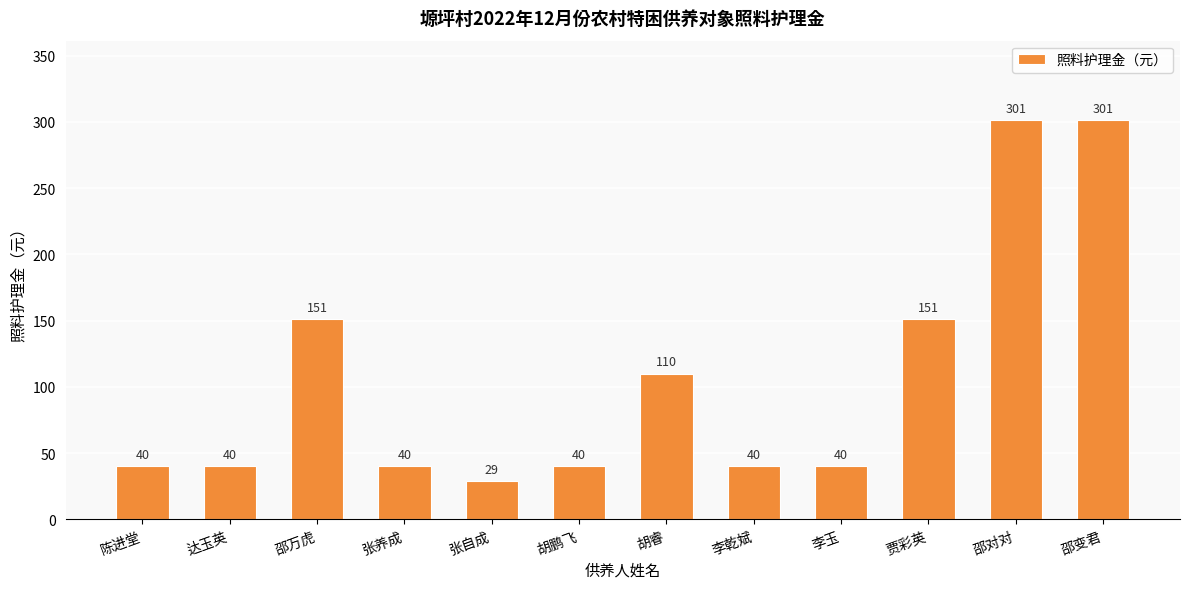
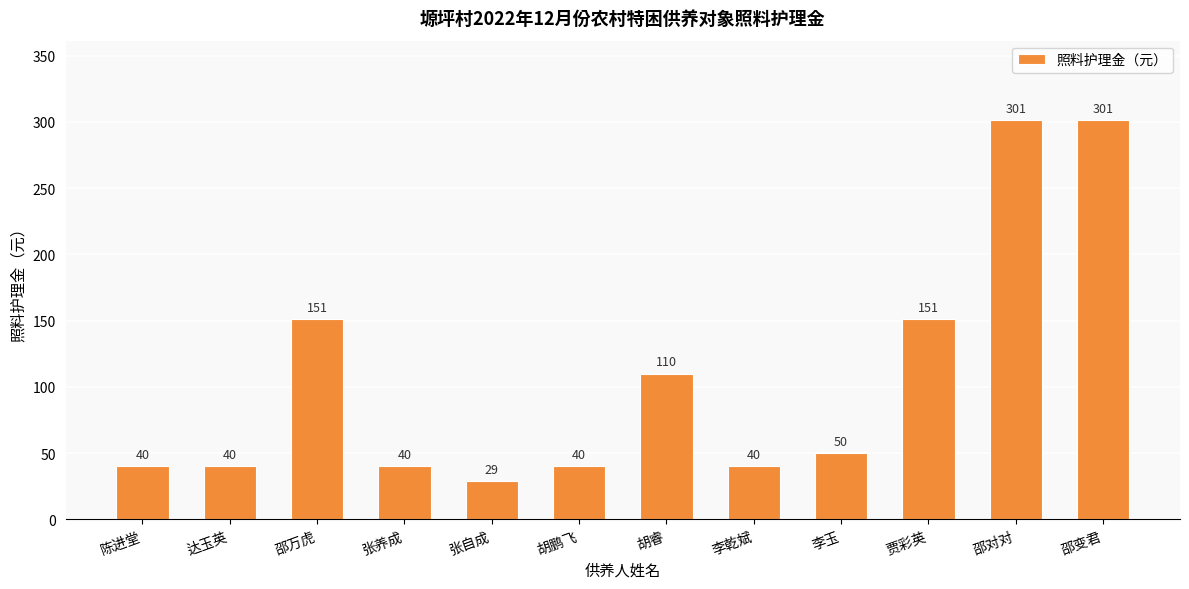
李玉: 40 -> 50
